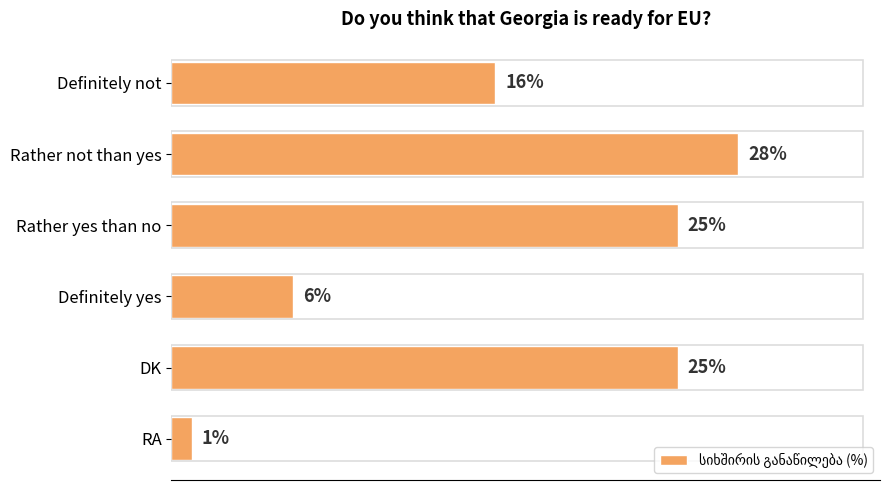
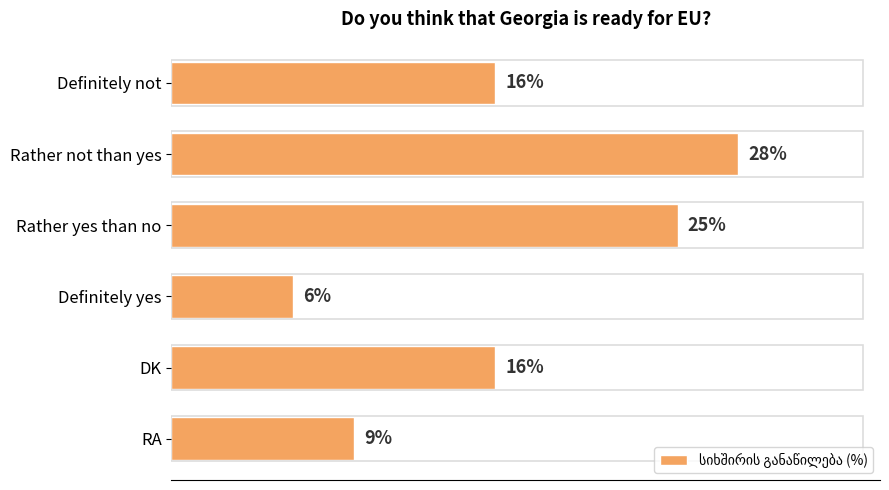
DK: 25% -> 16%
RA: 1% -> 9%
